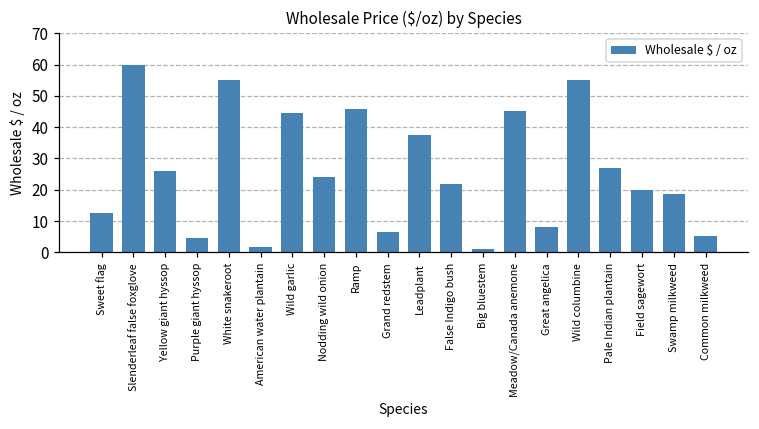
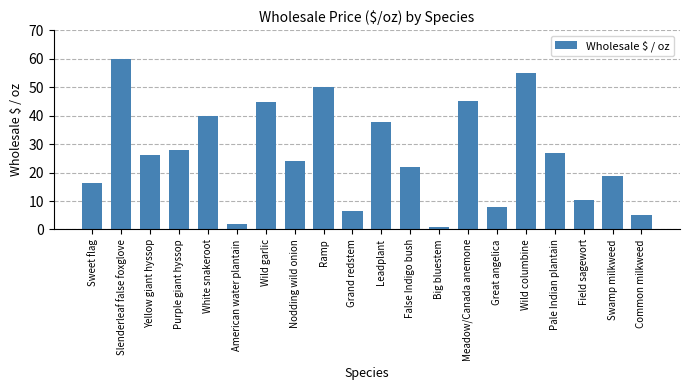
Sweet flag: 13 -> 16
Purple giant hyssop: 5 -> 28
White snakeroot: 55 -> 40
Ramp: 46 -> 50
Field sagewort: 20 -> 11
